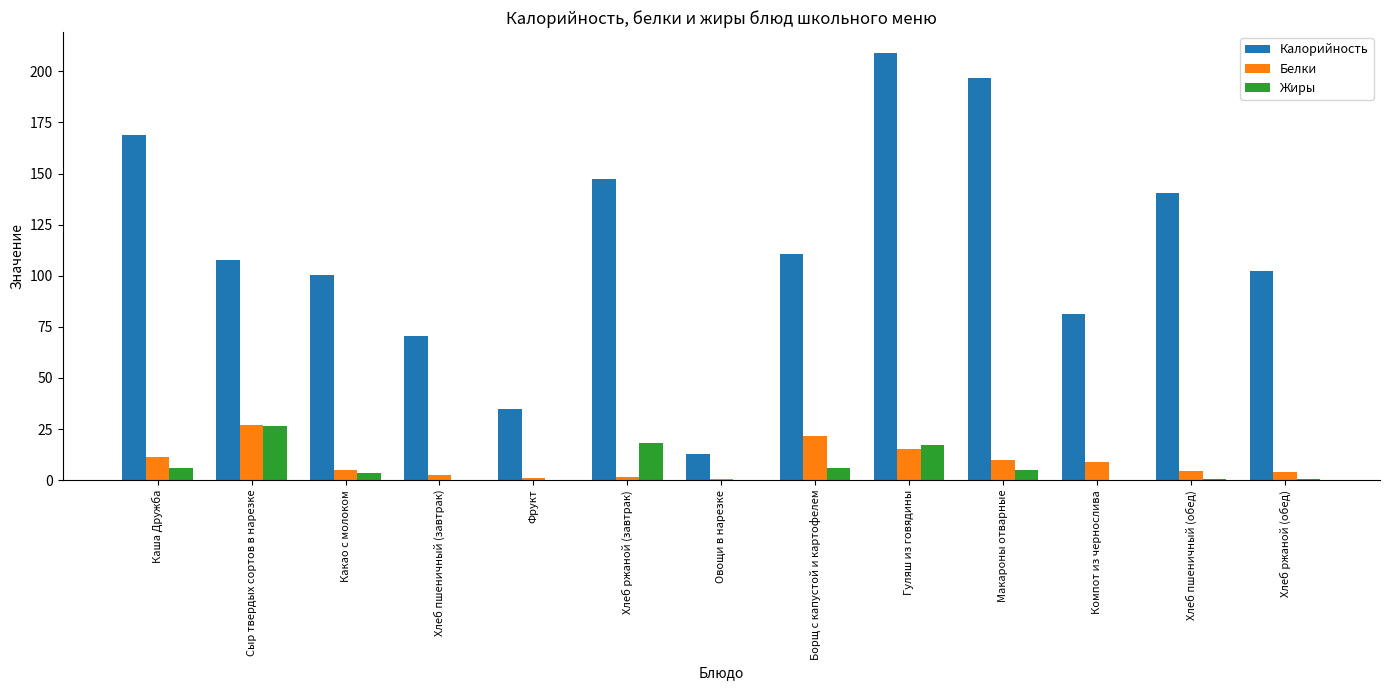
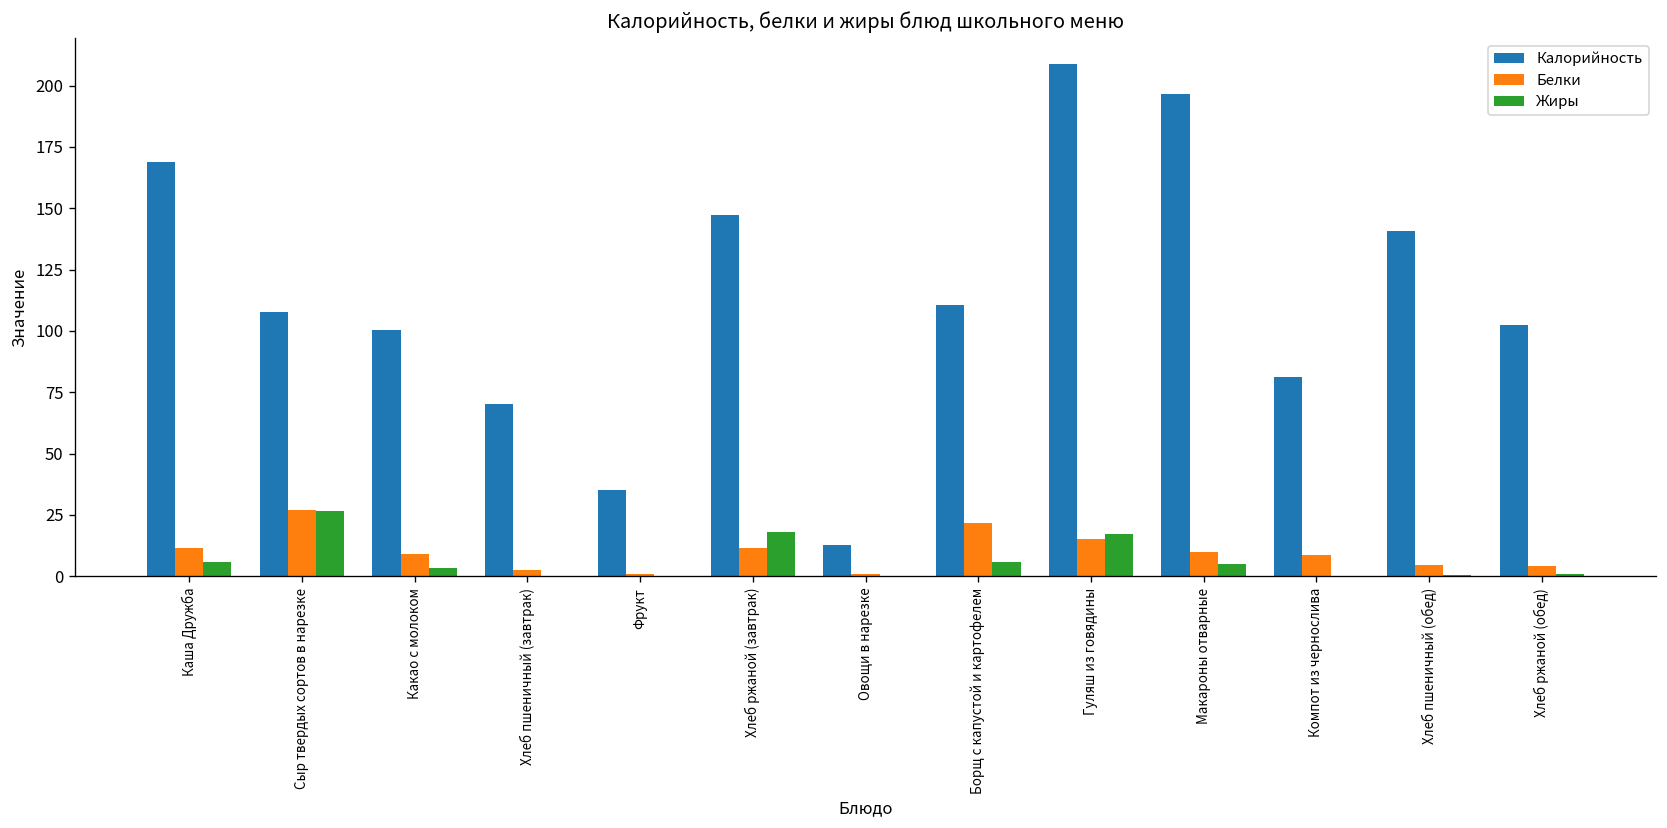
Белки, Какао с молоком: 5 -> 9
Белки, Хлеб ржаной (завтрак): 1 -> 11
